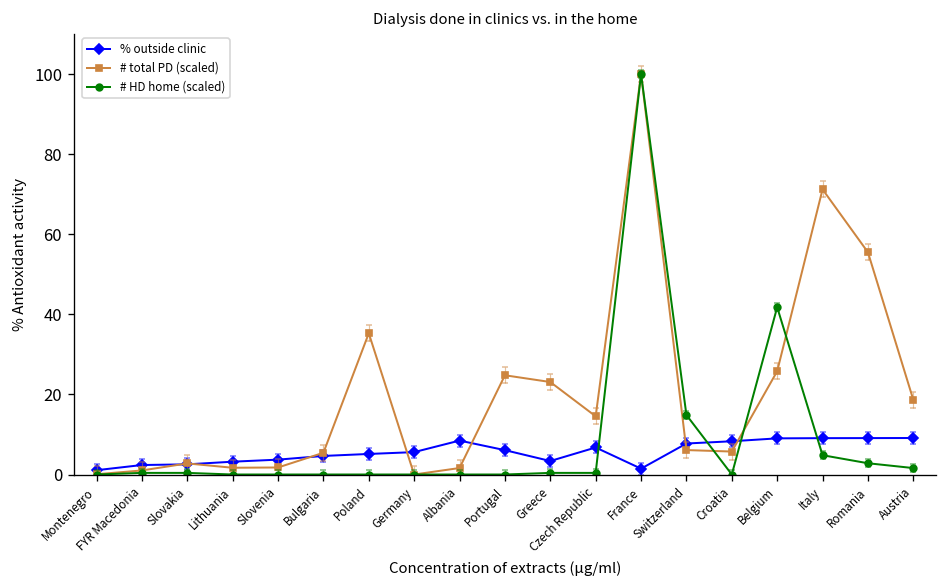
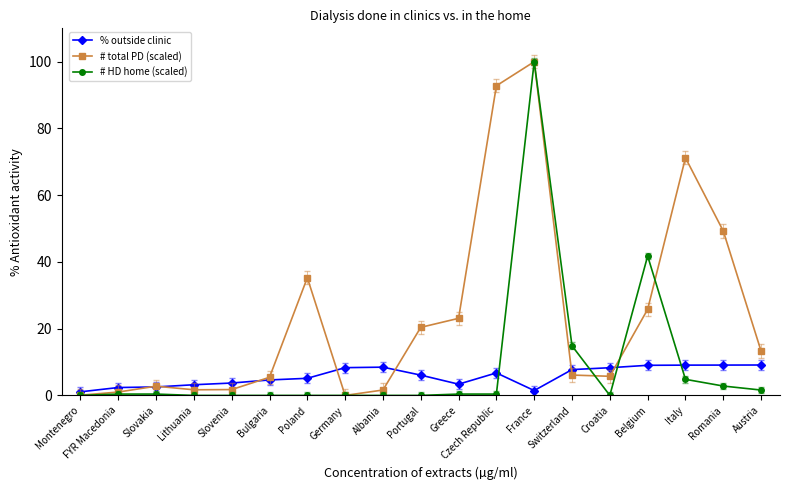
% outside clinic, Germany: 6 -> 8
# total PD (scaled), Portugal: 25 -> 20
# total PD (scaled), Czech Republic: 15 -> 93
# total PD (scaled), Romania: 55 -> 49
# total PD (scaled), Austria: 19 -> 13
